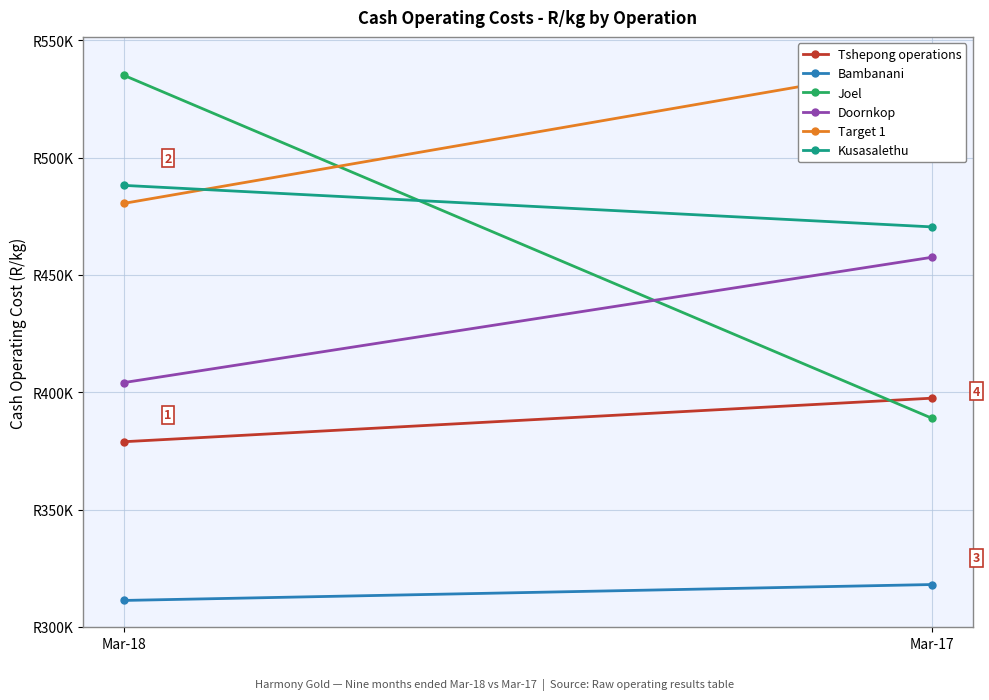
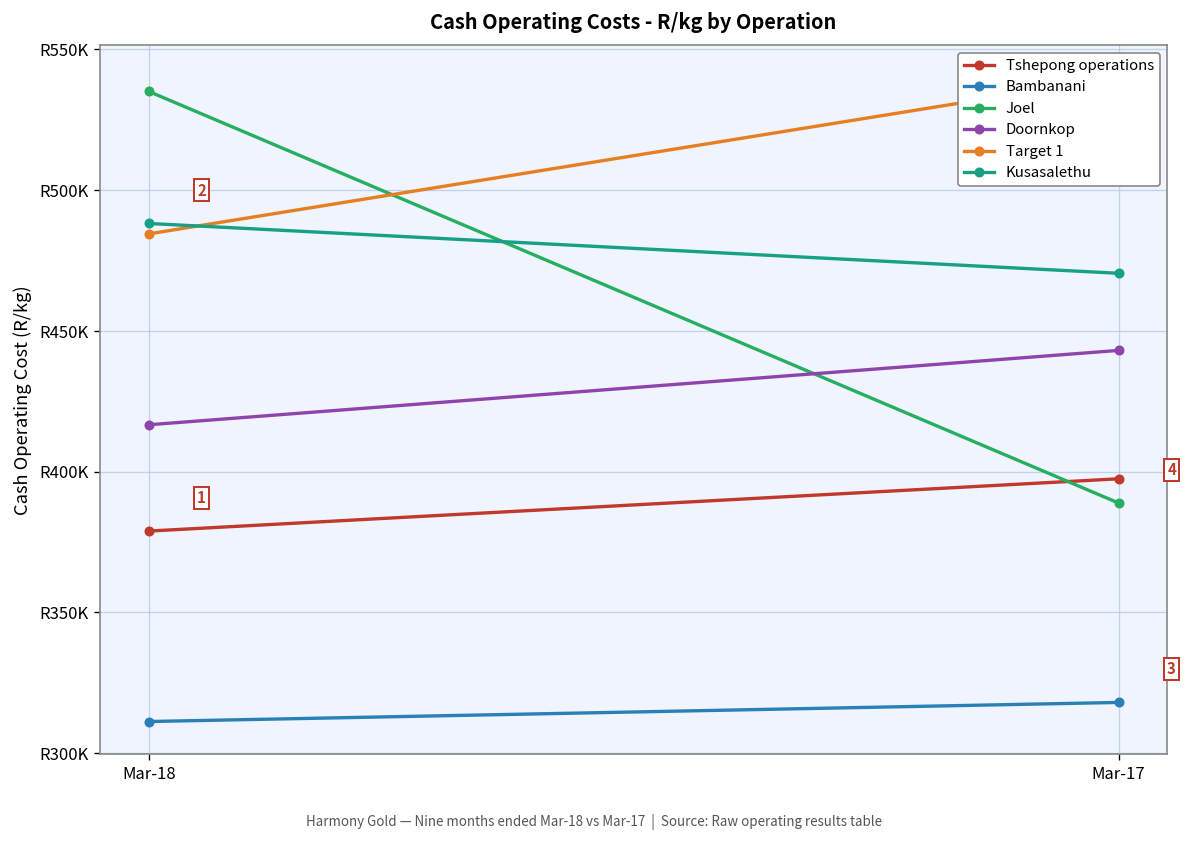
Doornkop, Mar-18: R404000 -> R417000
Target 1, Mar-18: R480000 -> R484000
Doornkop, Mar-17: R458000 -> R443000
